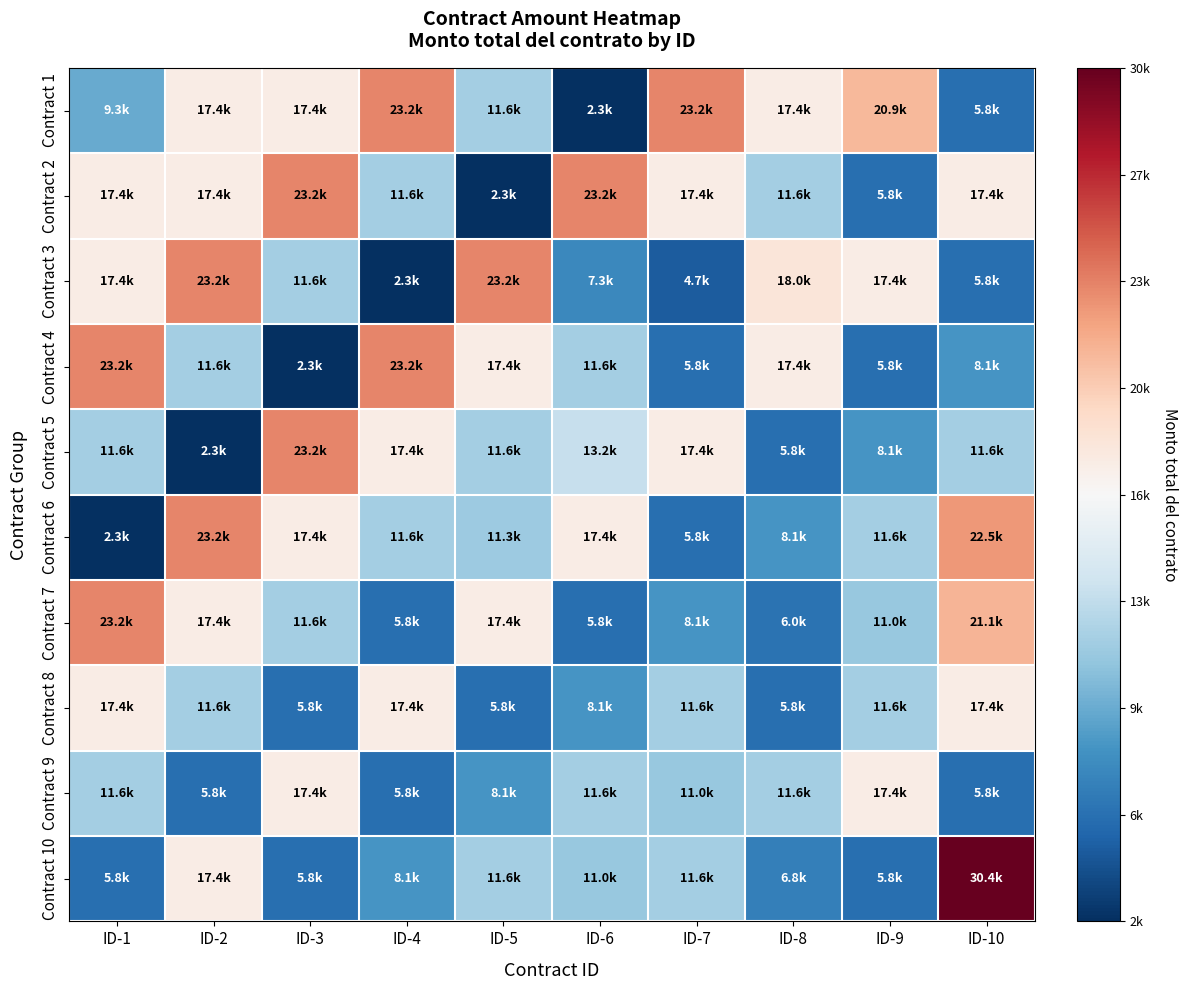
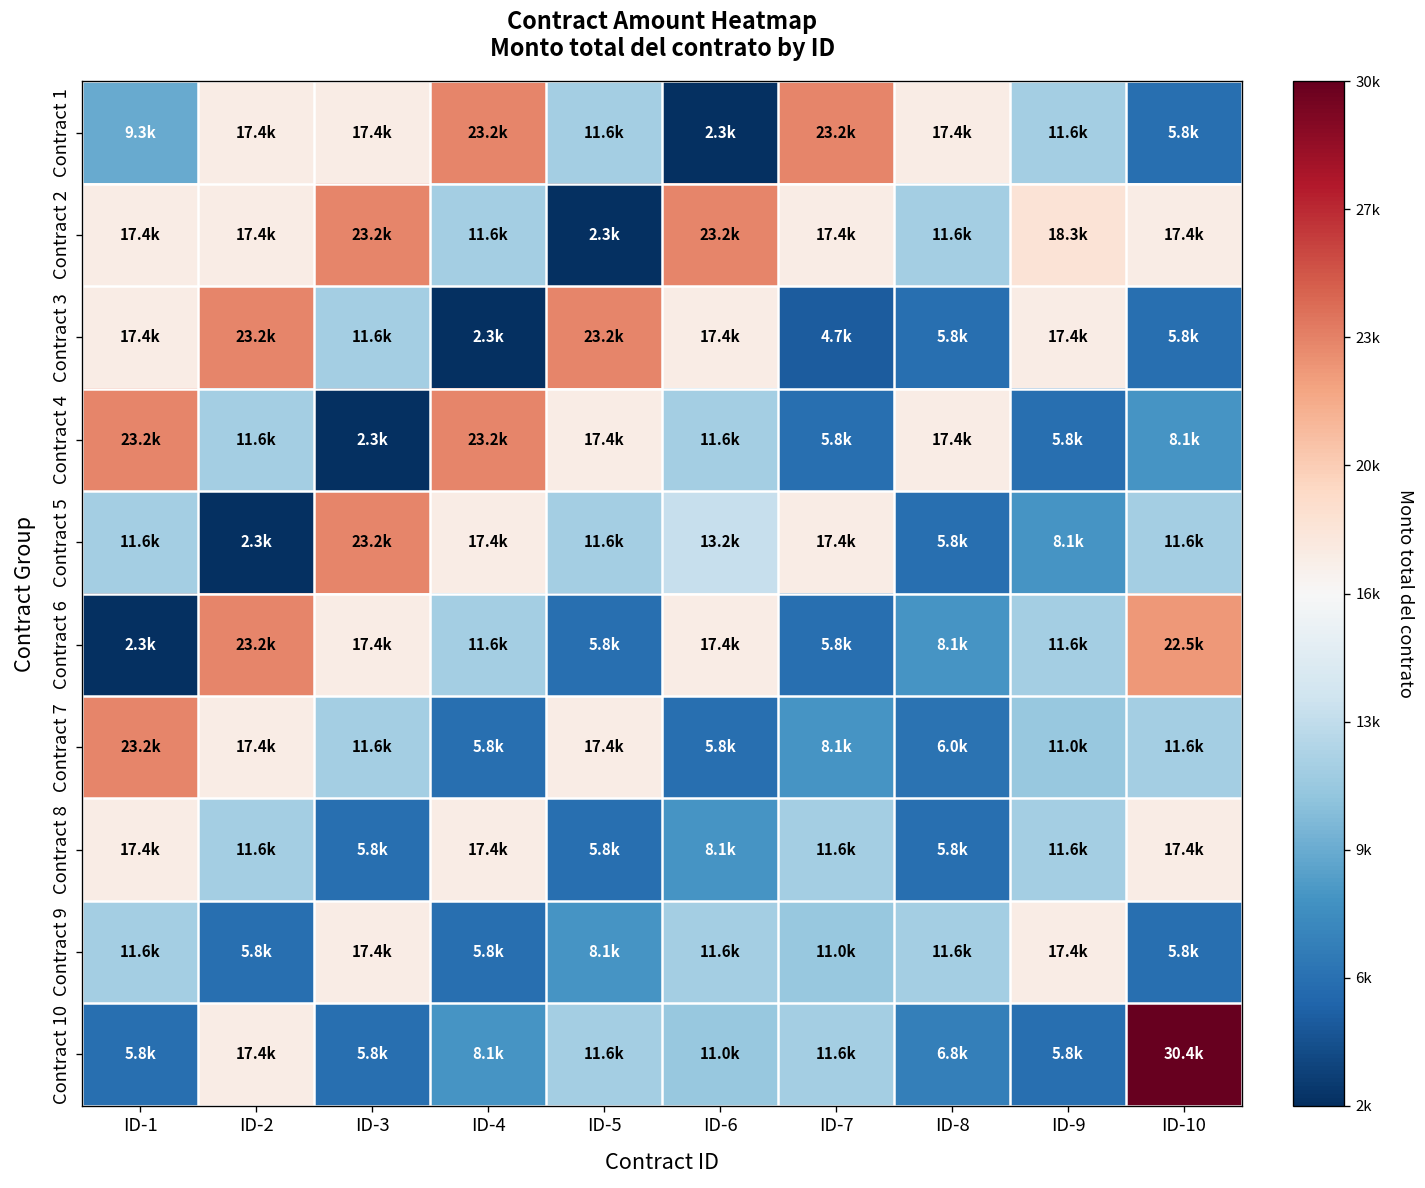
Contract 1, ID-9: 20.9k -> 11.6k
Contract 2, ID-9: 5.8k -> 18.3k
Contract 3, ID-6: 7.3k -> 17.4k
Contract 3, ID-8: 18.0k -> 5.8k
Contract 6, ID-5: 11.3k -> 5.8k
Contract 7, ID-10: 21.1k -> 11.6k
